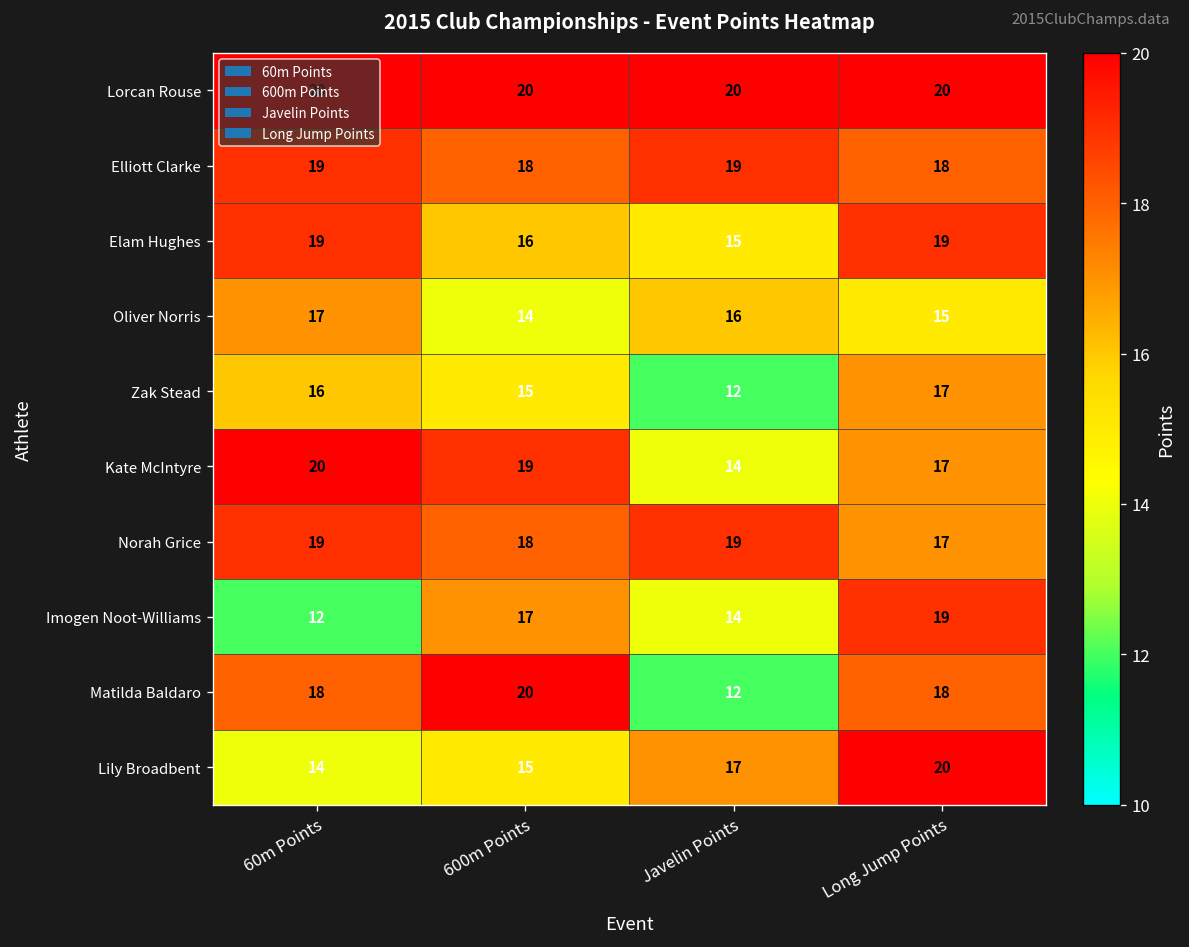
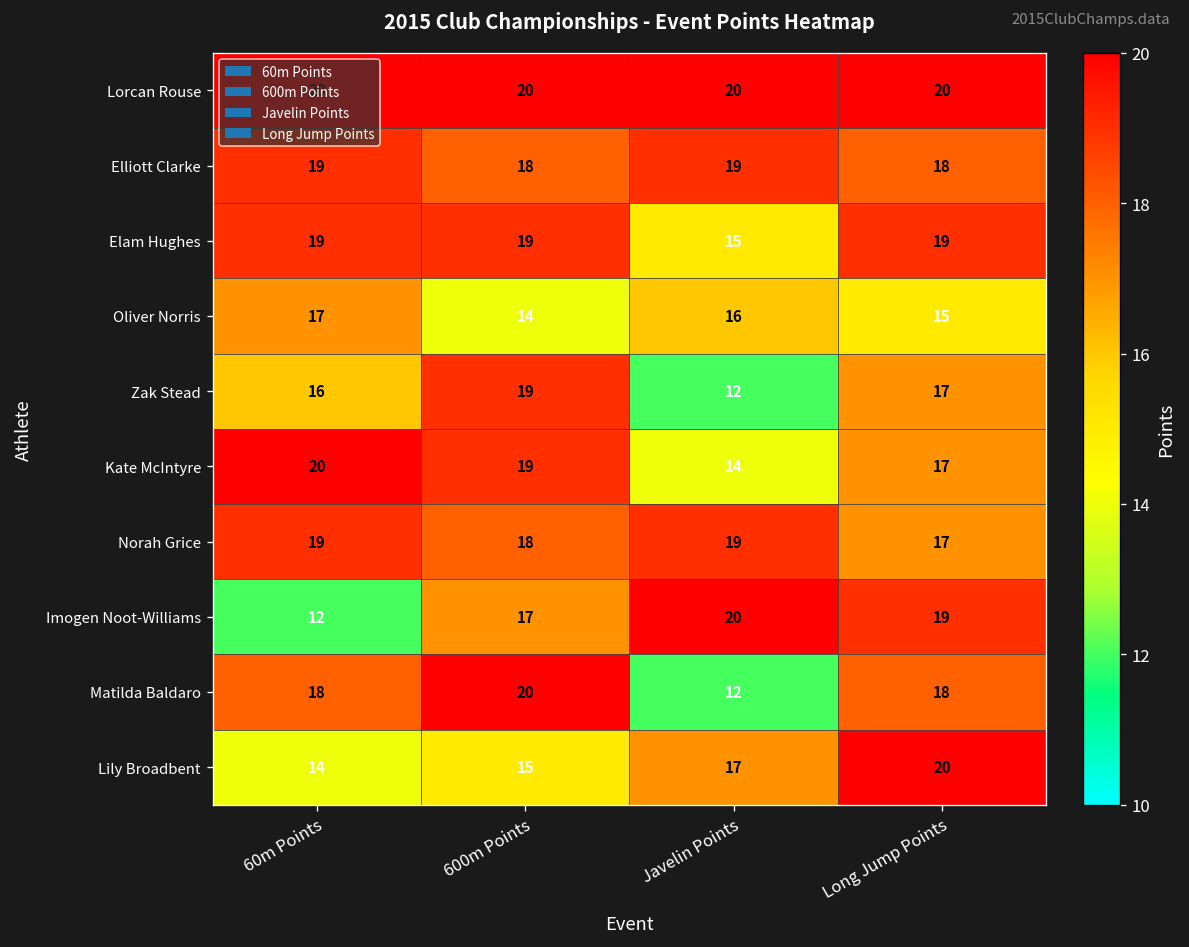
Elam Hughes, 600m Points: 16 -> 19
Zak Stead, 600m Points: 15 -> 19
Imogen Noot-Williams, Javelin Points: 14 -> 20
